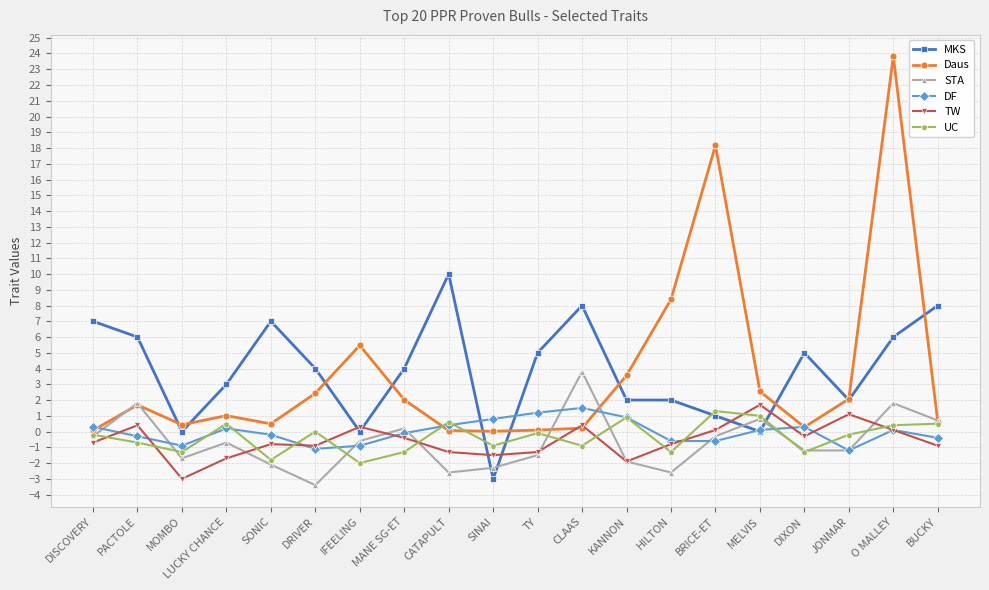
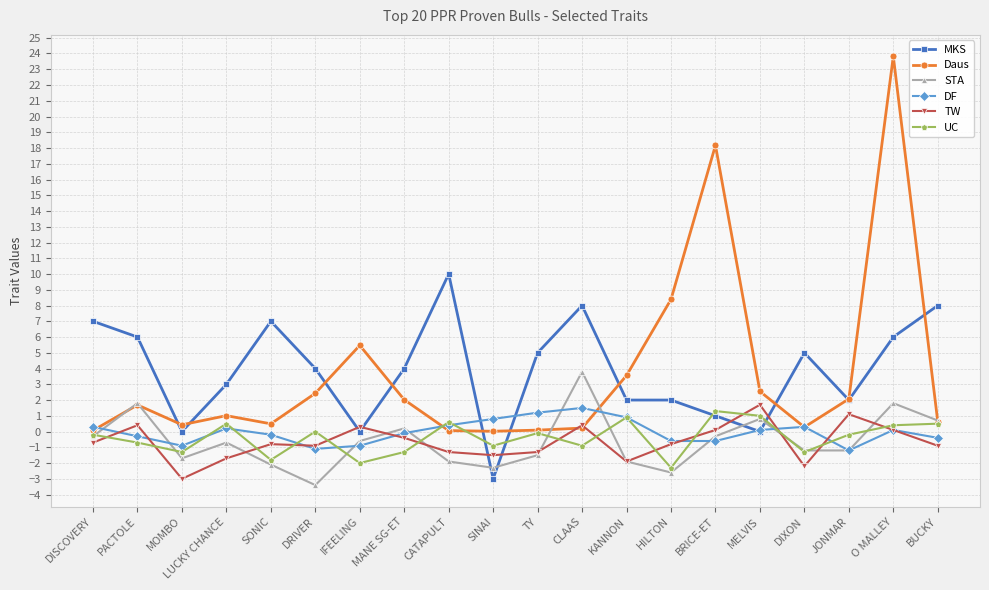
STA, CATAPULT: -2.6 -> -1.9
UC, HILTON: -1.3 -> -2.3
TW, DIXON: -0.3 -> -2.2
